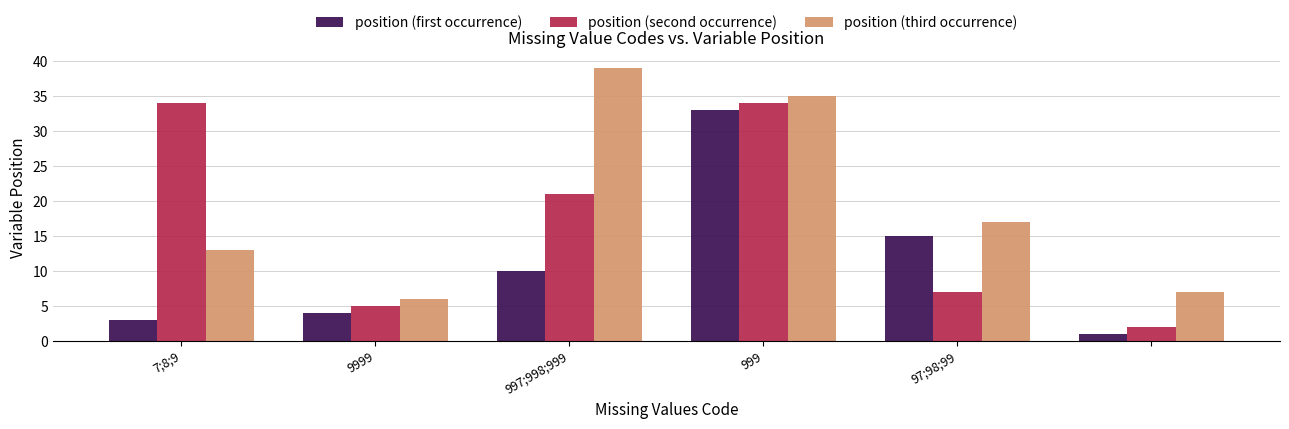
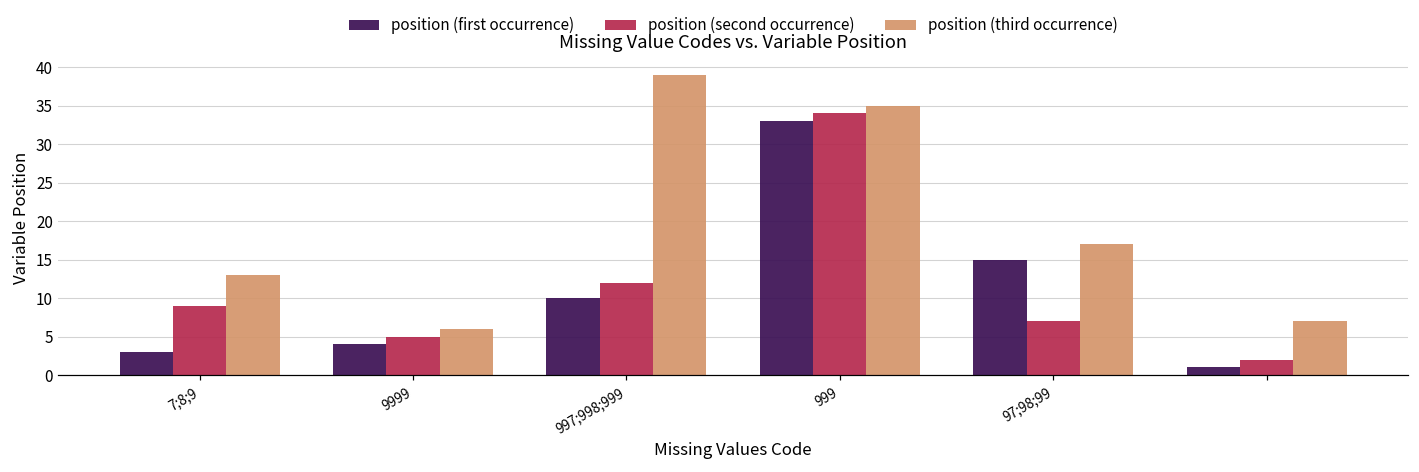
position (second occurrence), 7;8;9: 34 -> 9
position (second occurrence), 997;998;999: 21 -> 12
